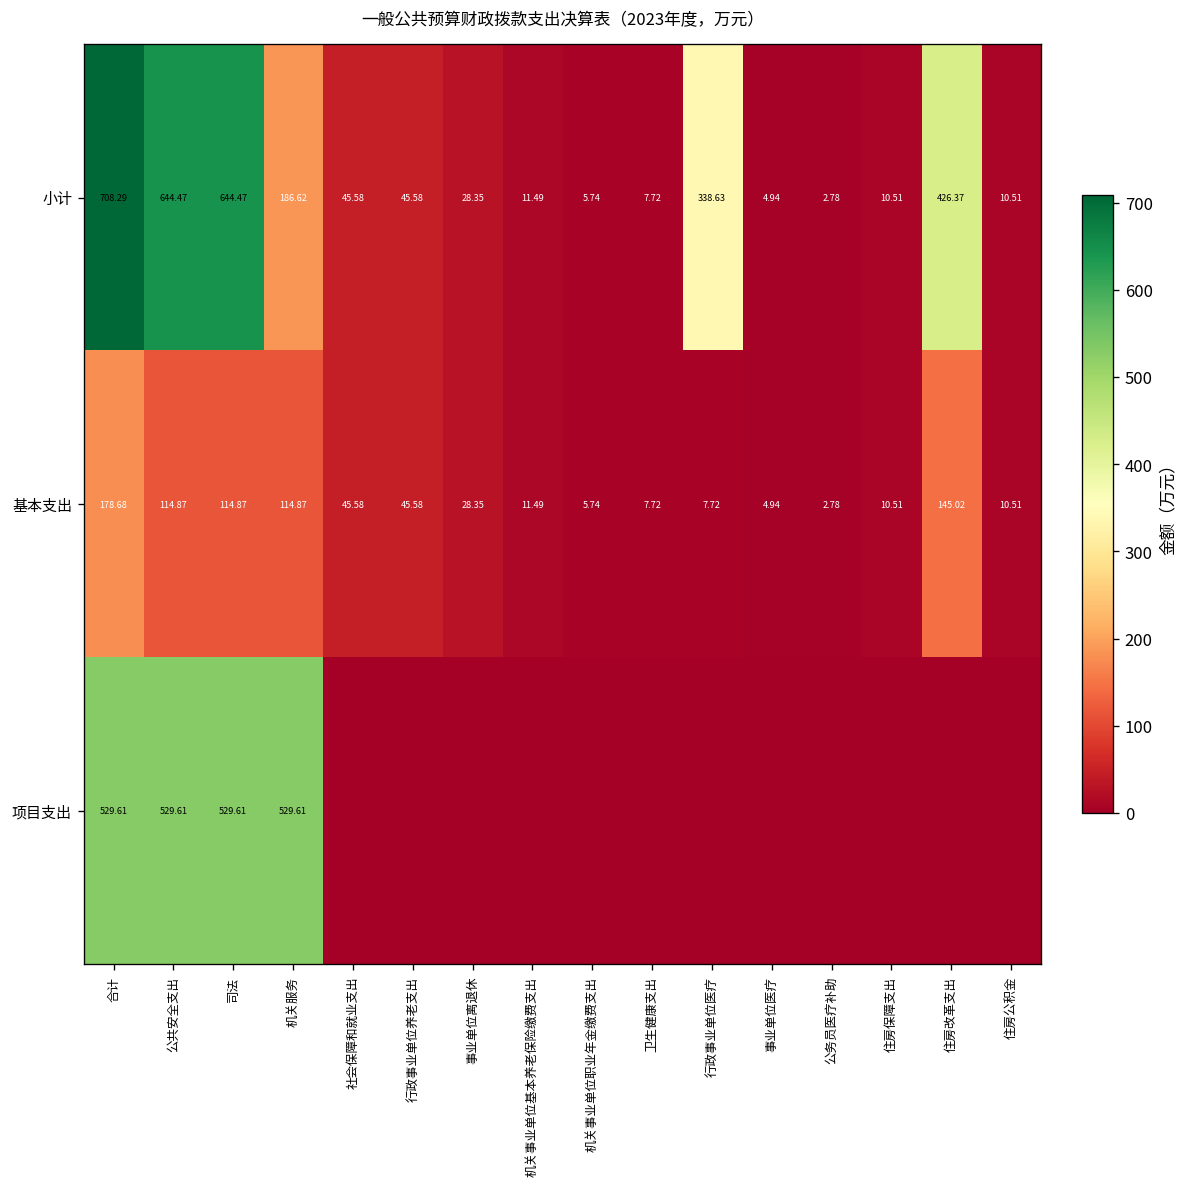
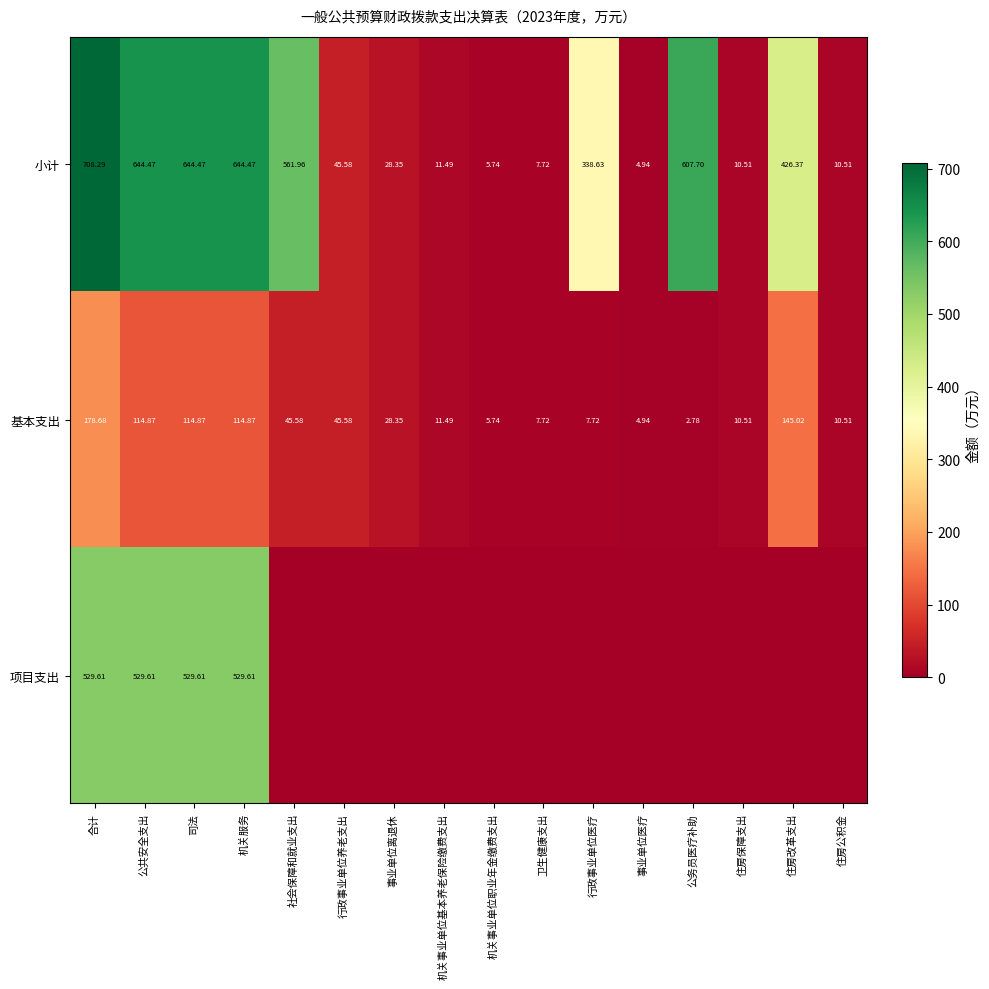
小计, 机关服务: 186.62 -> 644.47
小计, 社会保障和就业支出: 45.58 -> 561.96
小计, 公务员医疗补助: 2.78 -> 607.70
